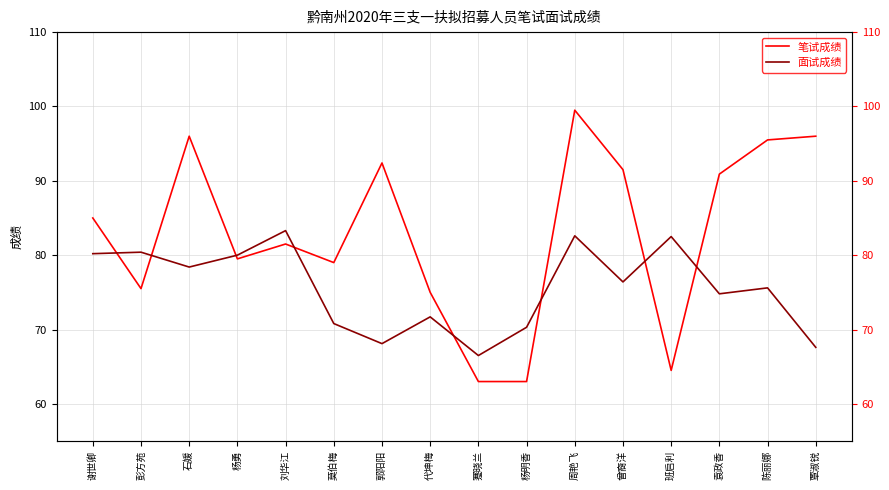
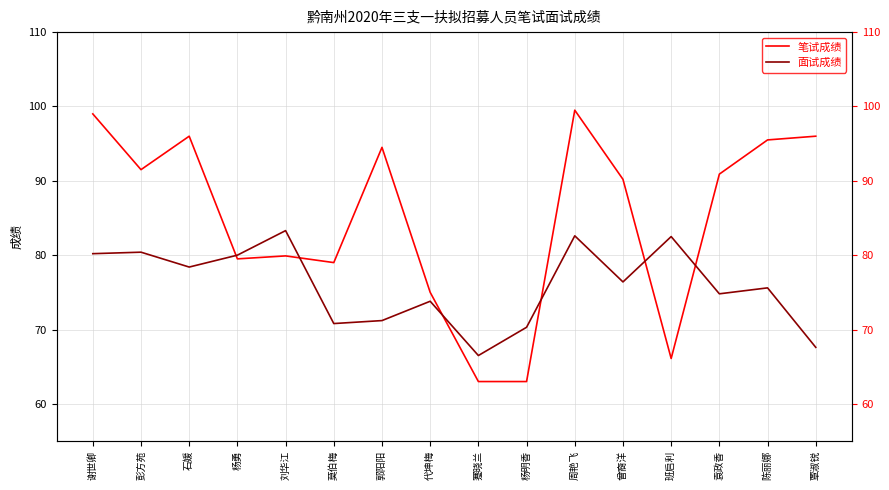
笔试成绩, 谢世卿: 85 -> 99
笔试成绩, 彭方苑: 76 -> 92
笔试成绩, 刘华江: 82 -> 80
笔试成绩, 郭阳阳: 92 -> 95
面试成绩, 郭阳阳: 68 -> 71
面试成绩, 代坤梅: 72 -> 74
笔试成绩, 曾裔洋: 92 -> 90
笔试成绩, 班启利: 65 -> 66
